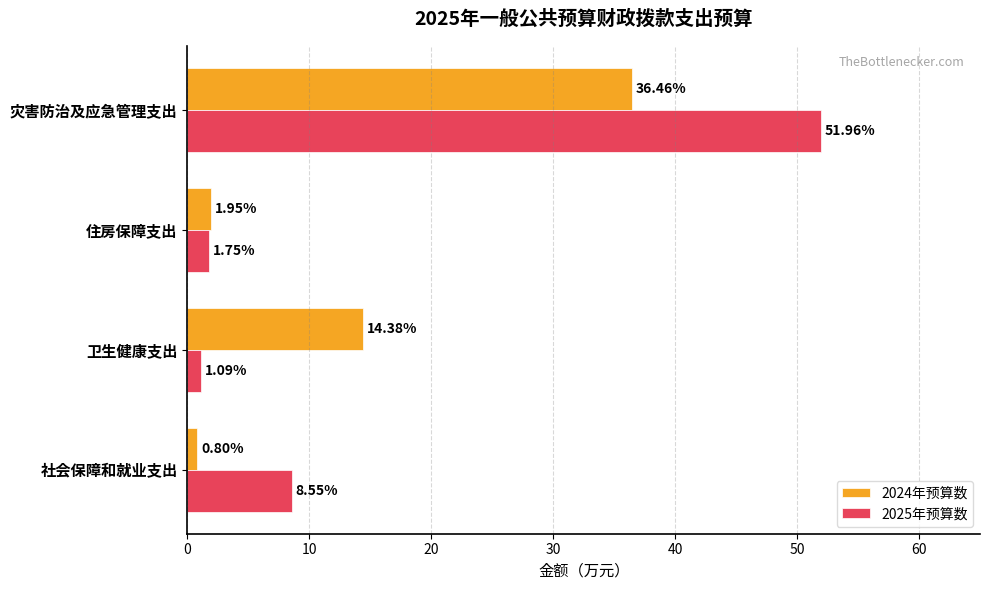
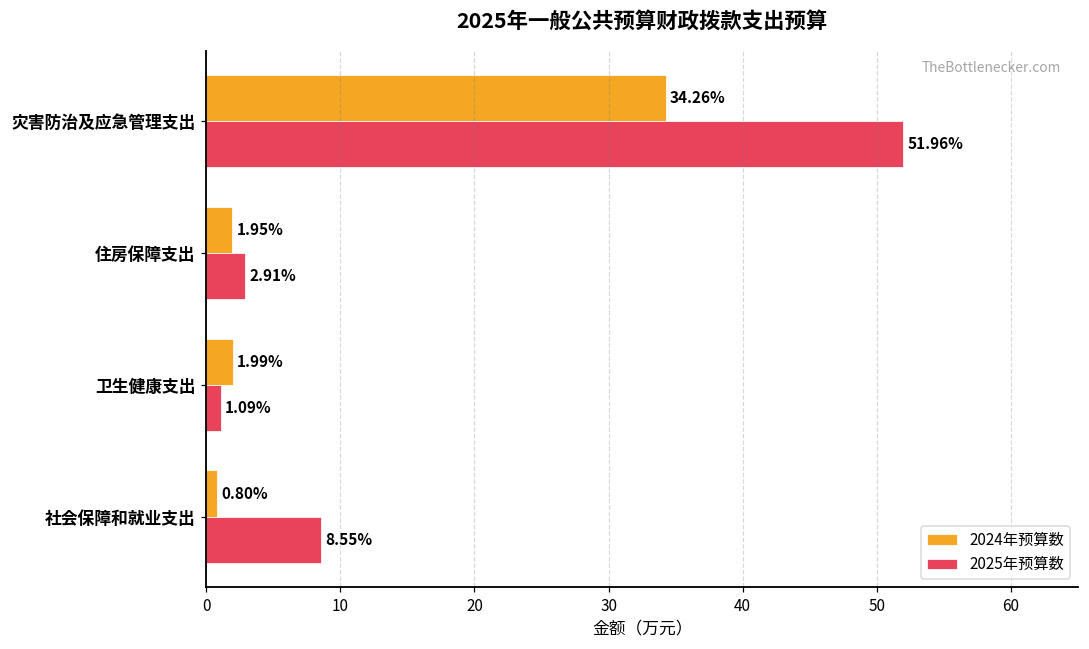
2024年预算数, 灾害防治及应急管理支出: 36.46% -> 34.26%
2025年预算数, 住房保障支出: 1.75% -> 2.91%
2024年预算数, 卫生健康支出: 14.38% -> 1.99%
